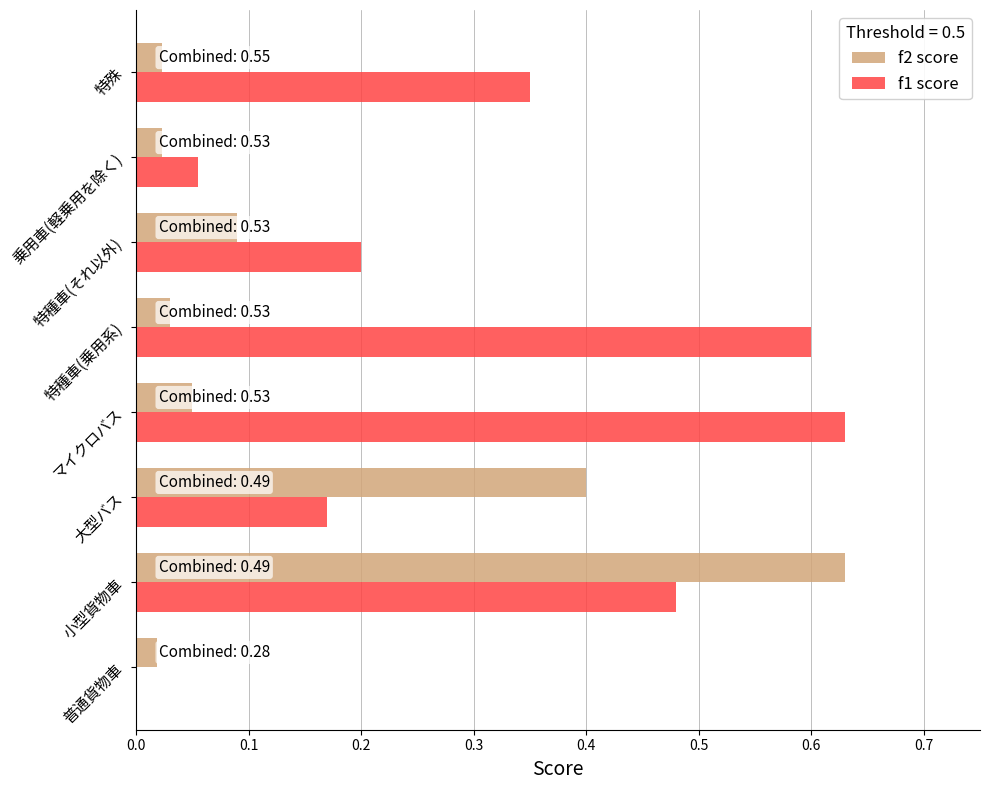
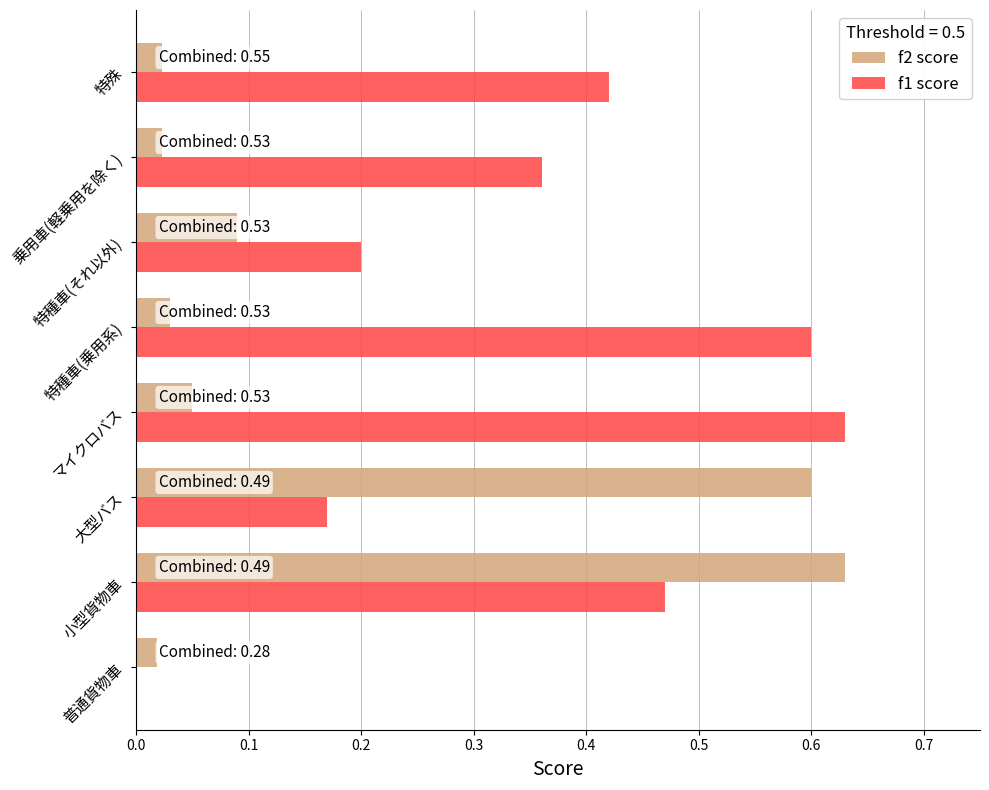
f1 score, 特殊: 0.35 -> 0.42
f1 score, 乗用車(軽乗用を除く): 0.055 -> 0.361
f2 score, 大型バス: 0.4 -> 0.6
f1 score, 小型貨物車: 0.48 -> 0.47
